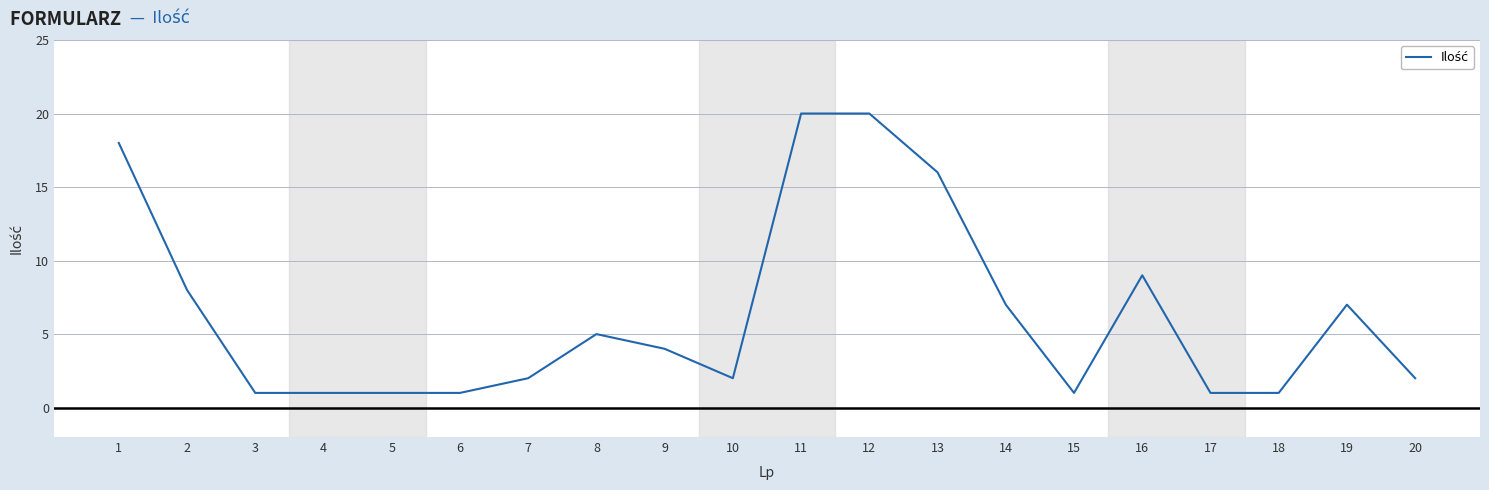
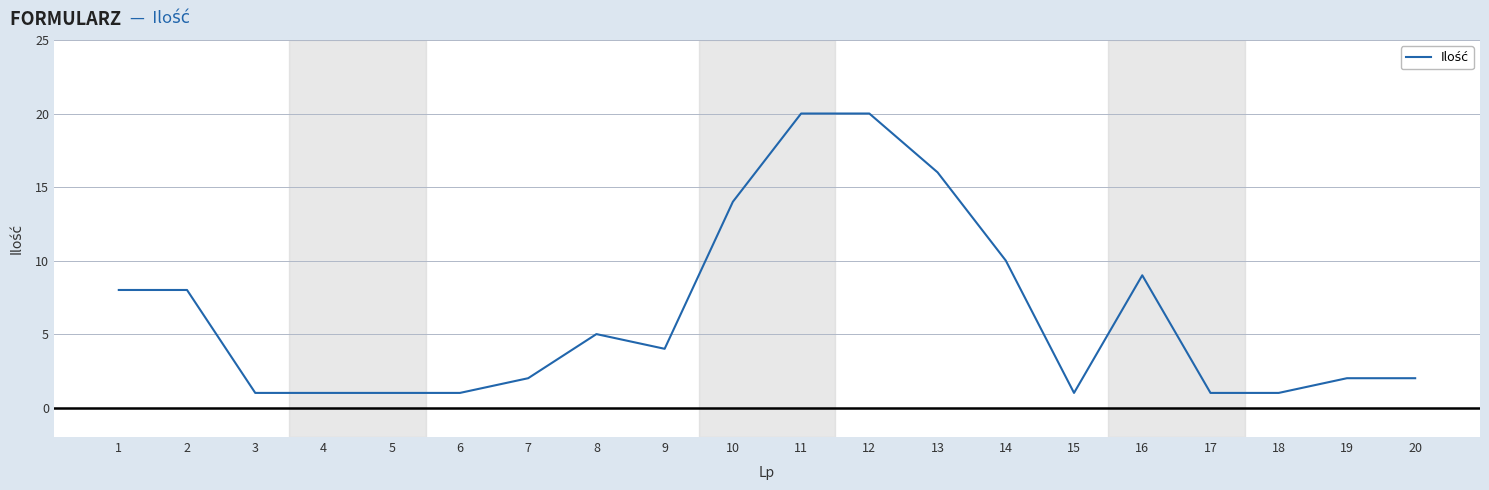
1: 18 -> 8
10: 2 -> 14
14: 7 -> 10
19: 7 -> 2
